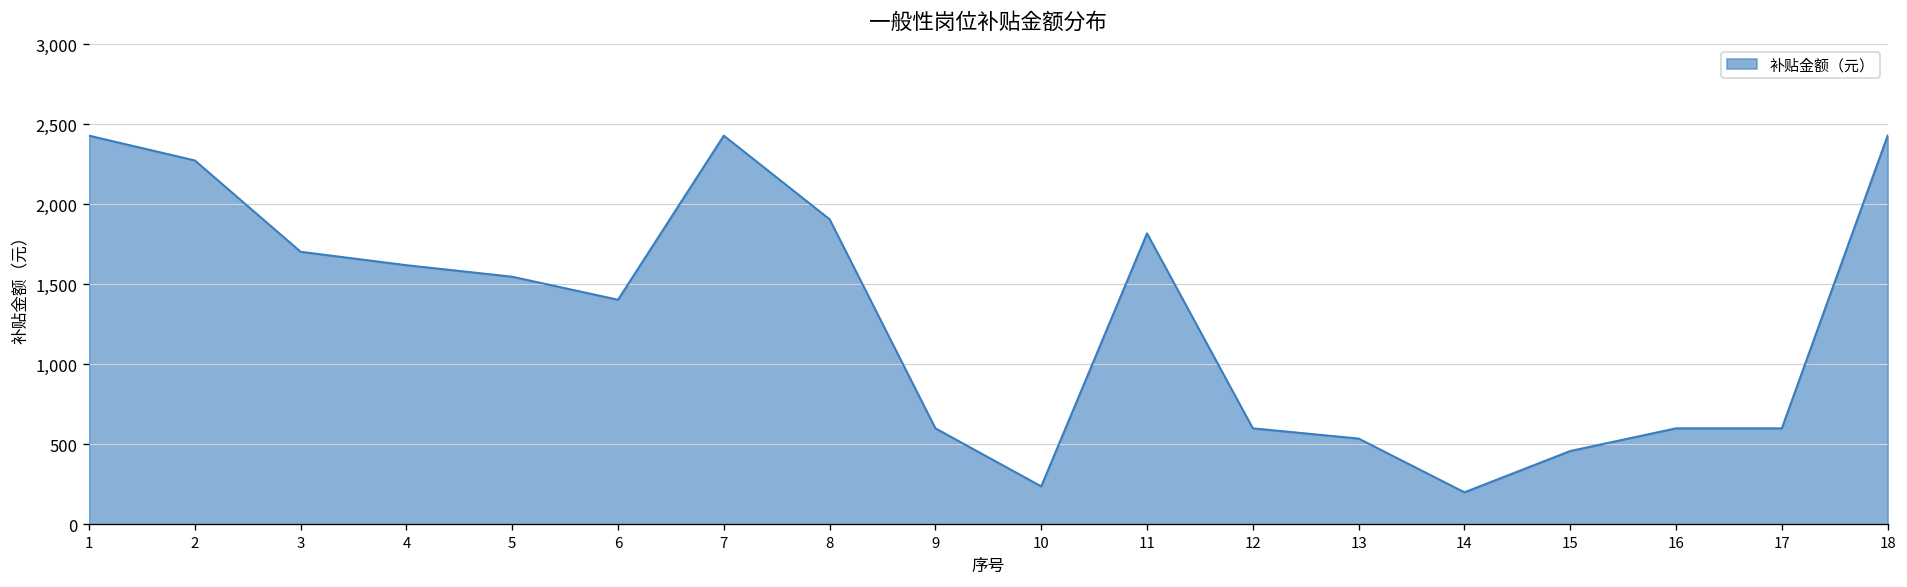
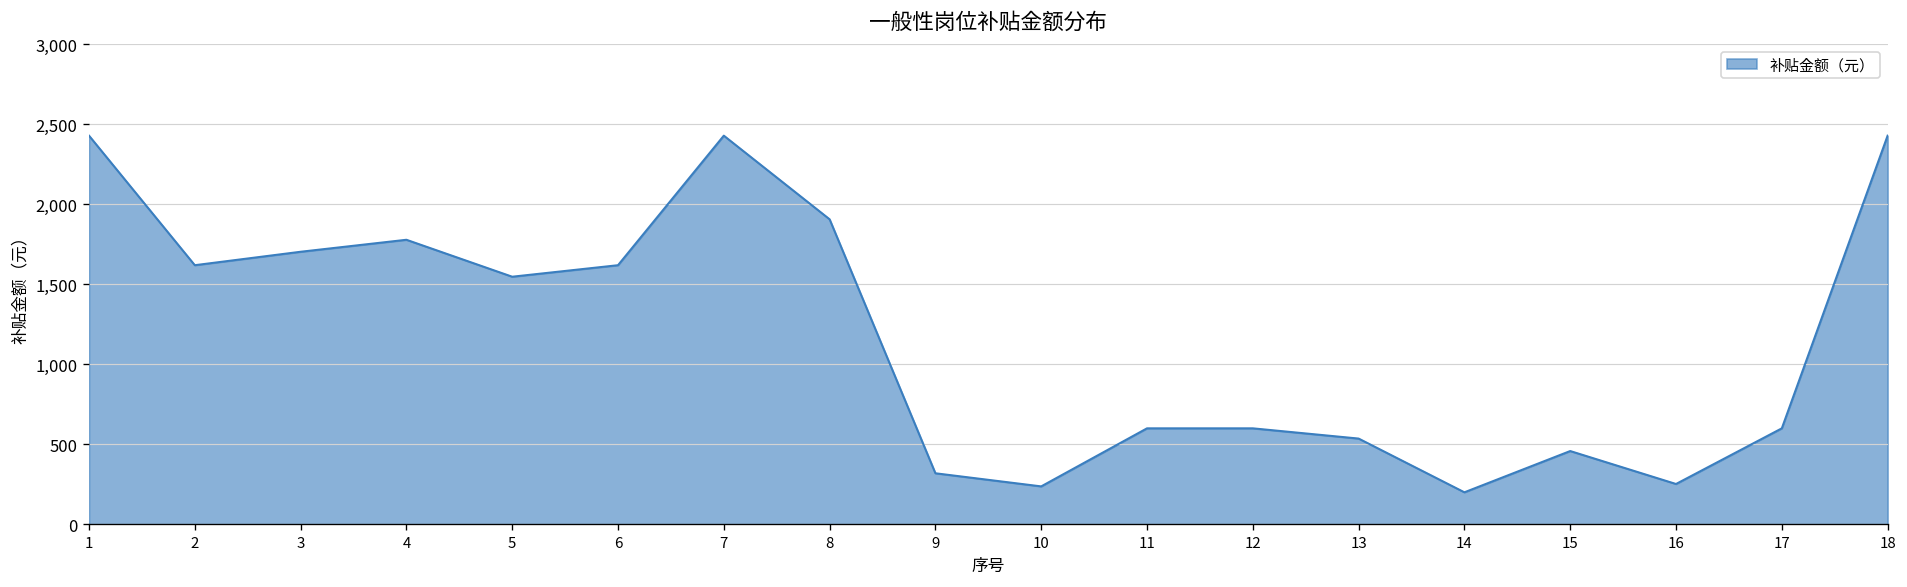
2: 2,280 -> 1,620
4: 1,620 -> 1,780
6: 1,400 -> 1,620
9: 600 -> 320
11: 1,820 -> 600
16: 600 -> 250
